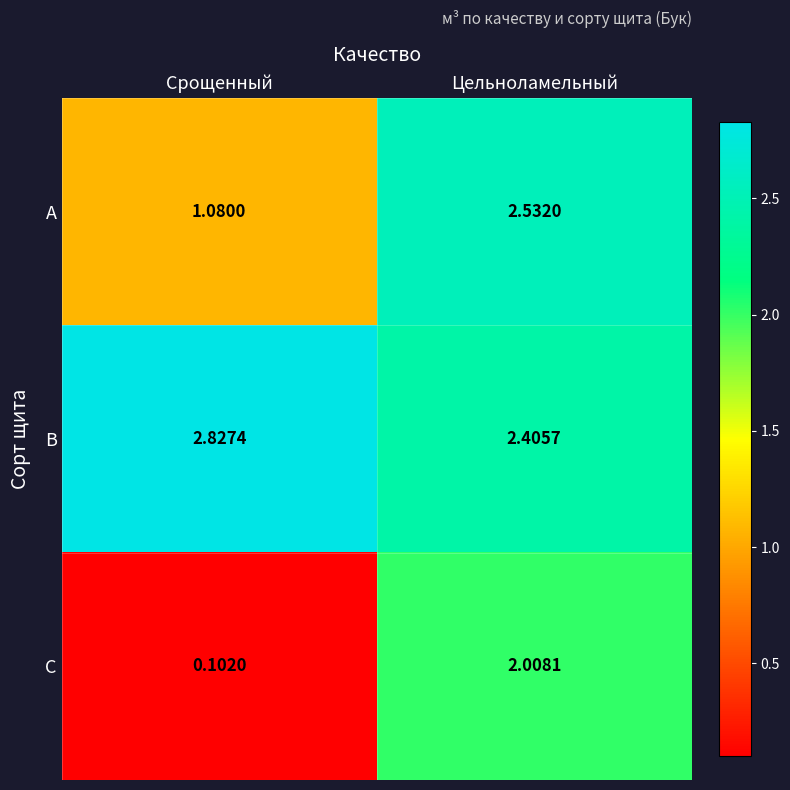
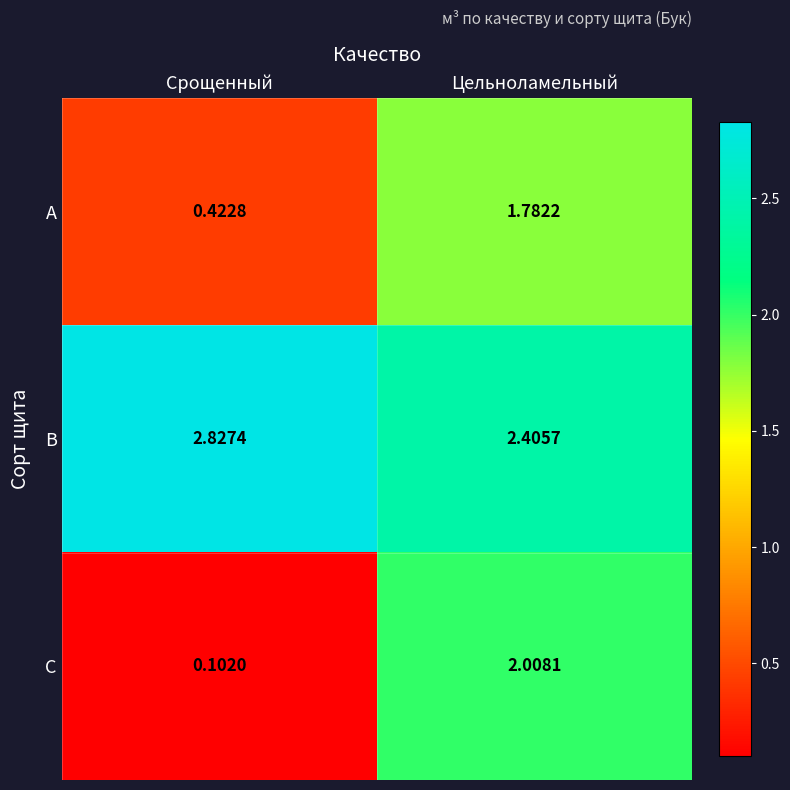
А, Срощенный: 1.0800 -> 0.4228
А, Цельноламельный: 2.5320 -> 1.7822
